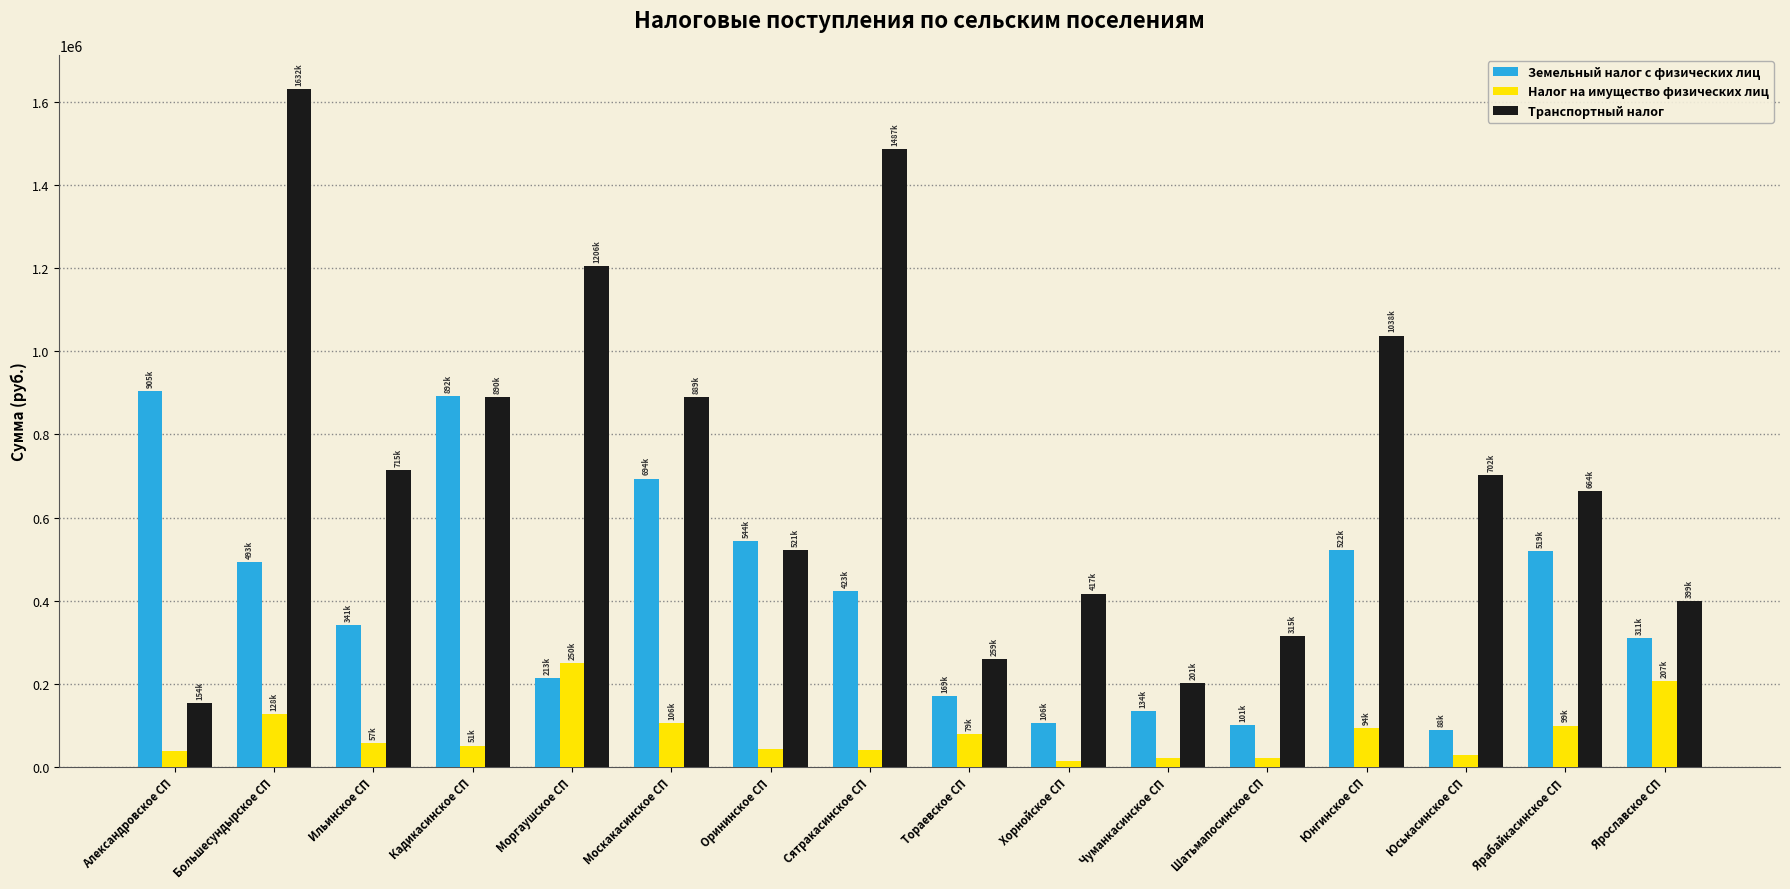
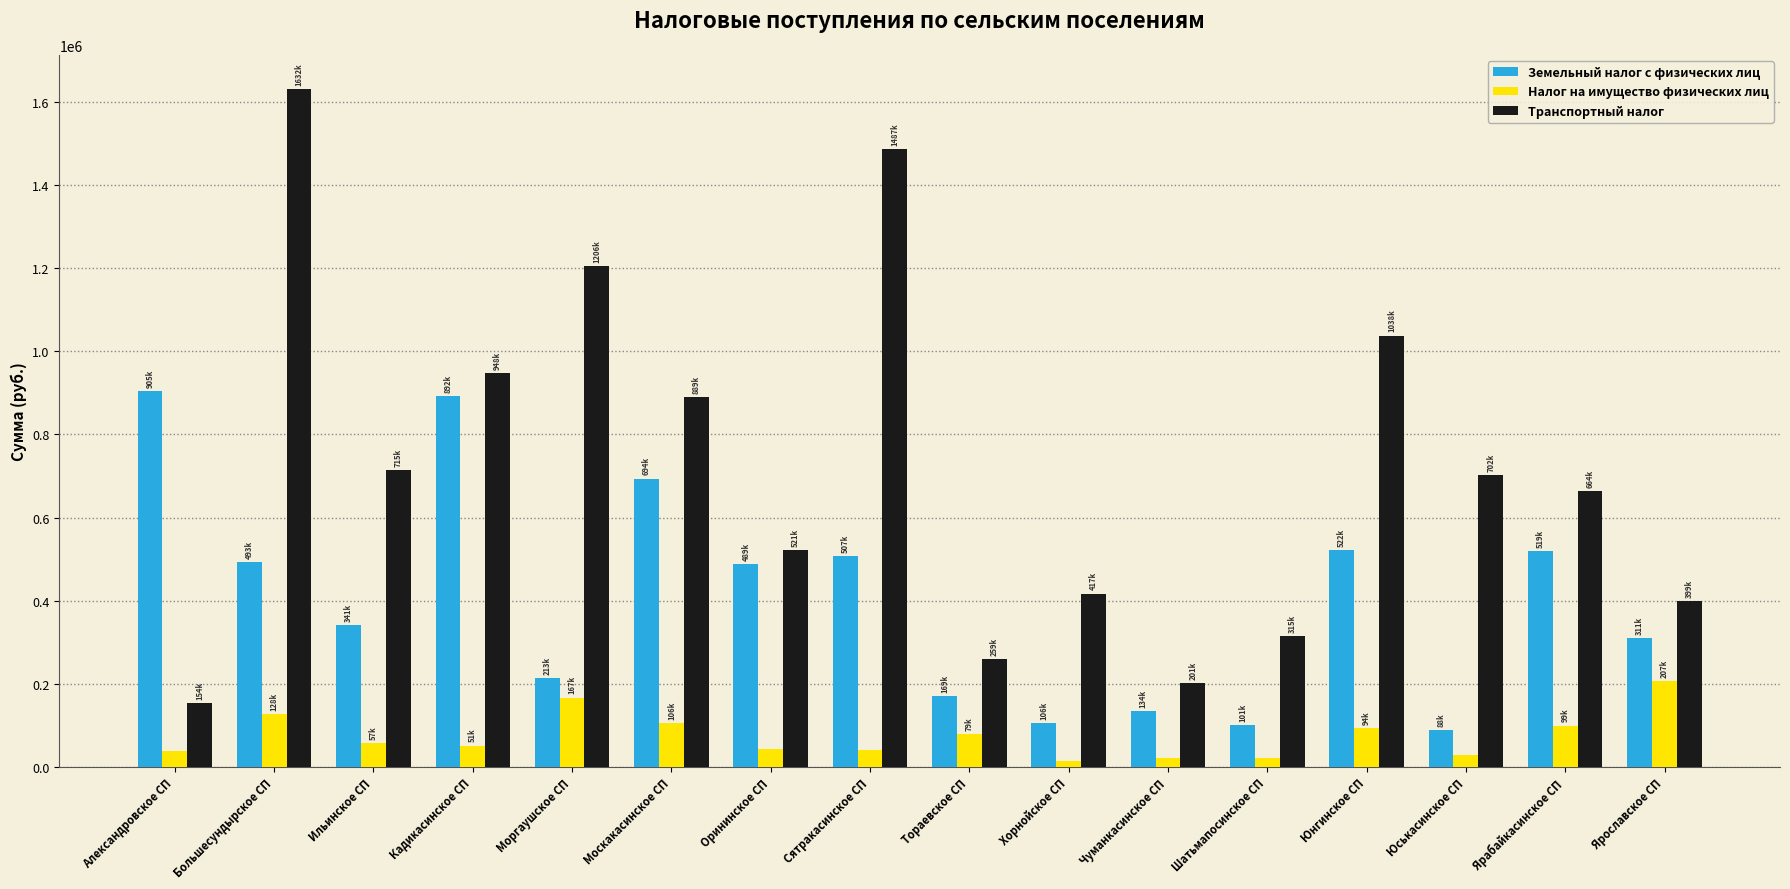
Транспортный налог, Кадикасинское СП: 890k -> 948k
Налог на имущество физических лиц, Моргаушское СП: 250k -> 167k
Земельный налог с физических лиц, Орининское СП: 544k -> 489k
Земельный налог с физических лиц, Сятракасинское СП: 423k -> 507k
